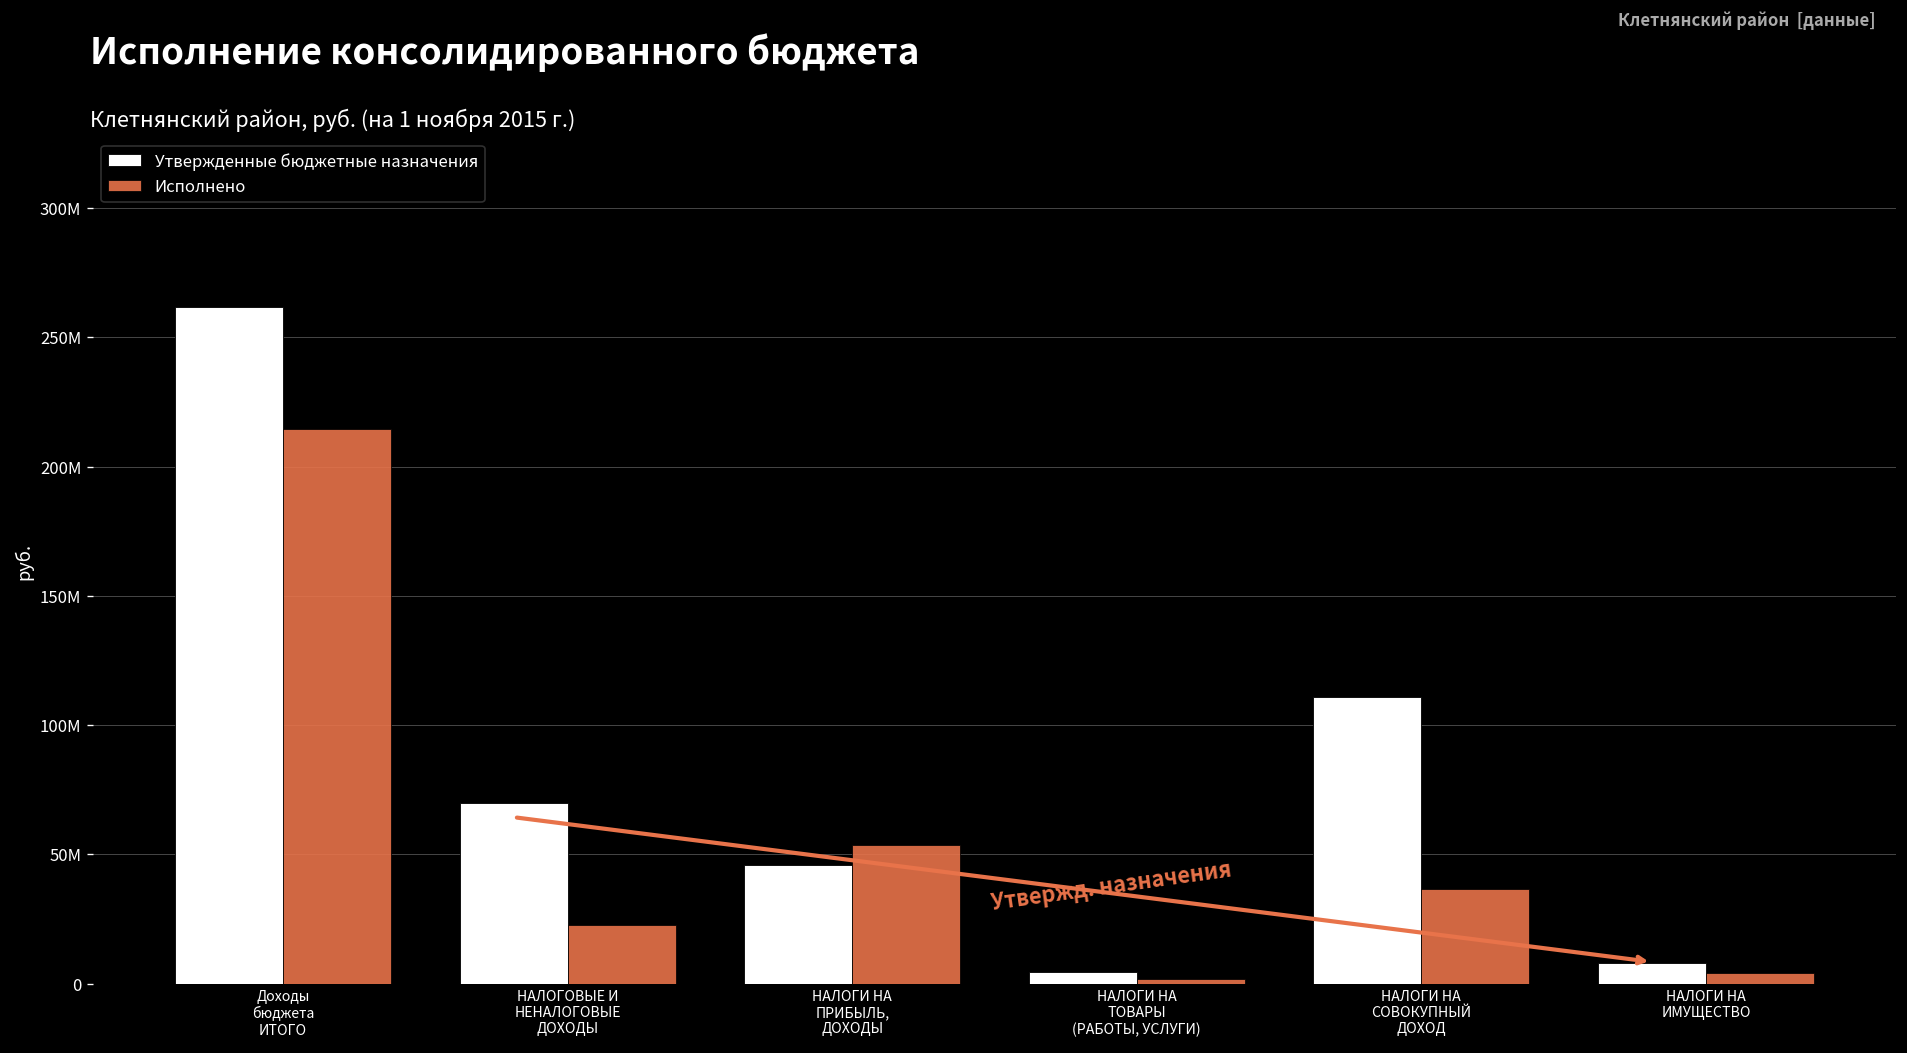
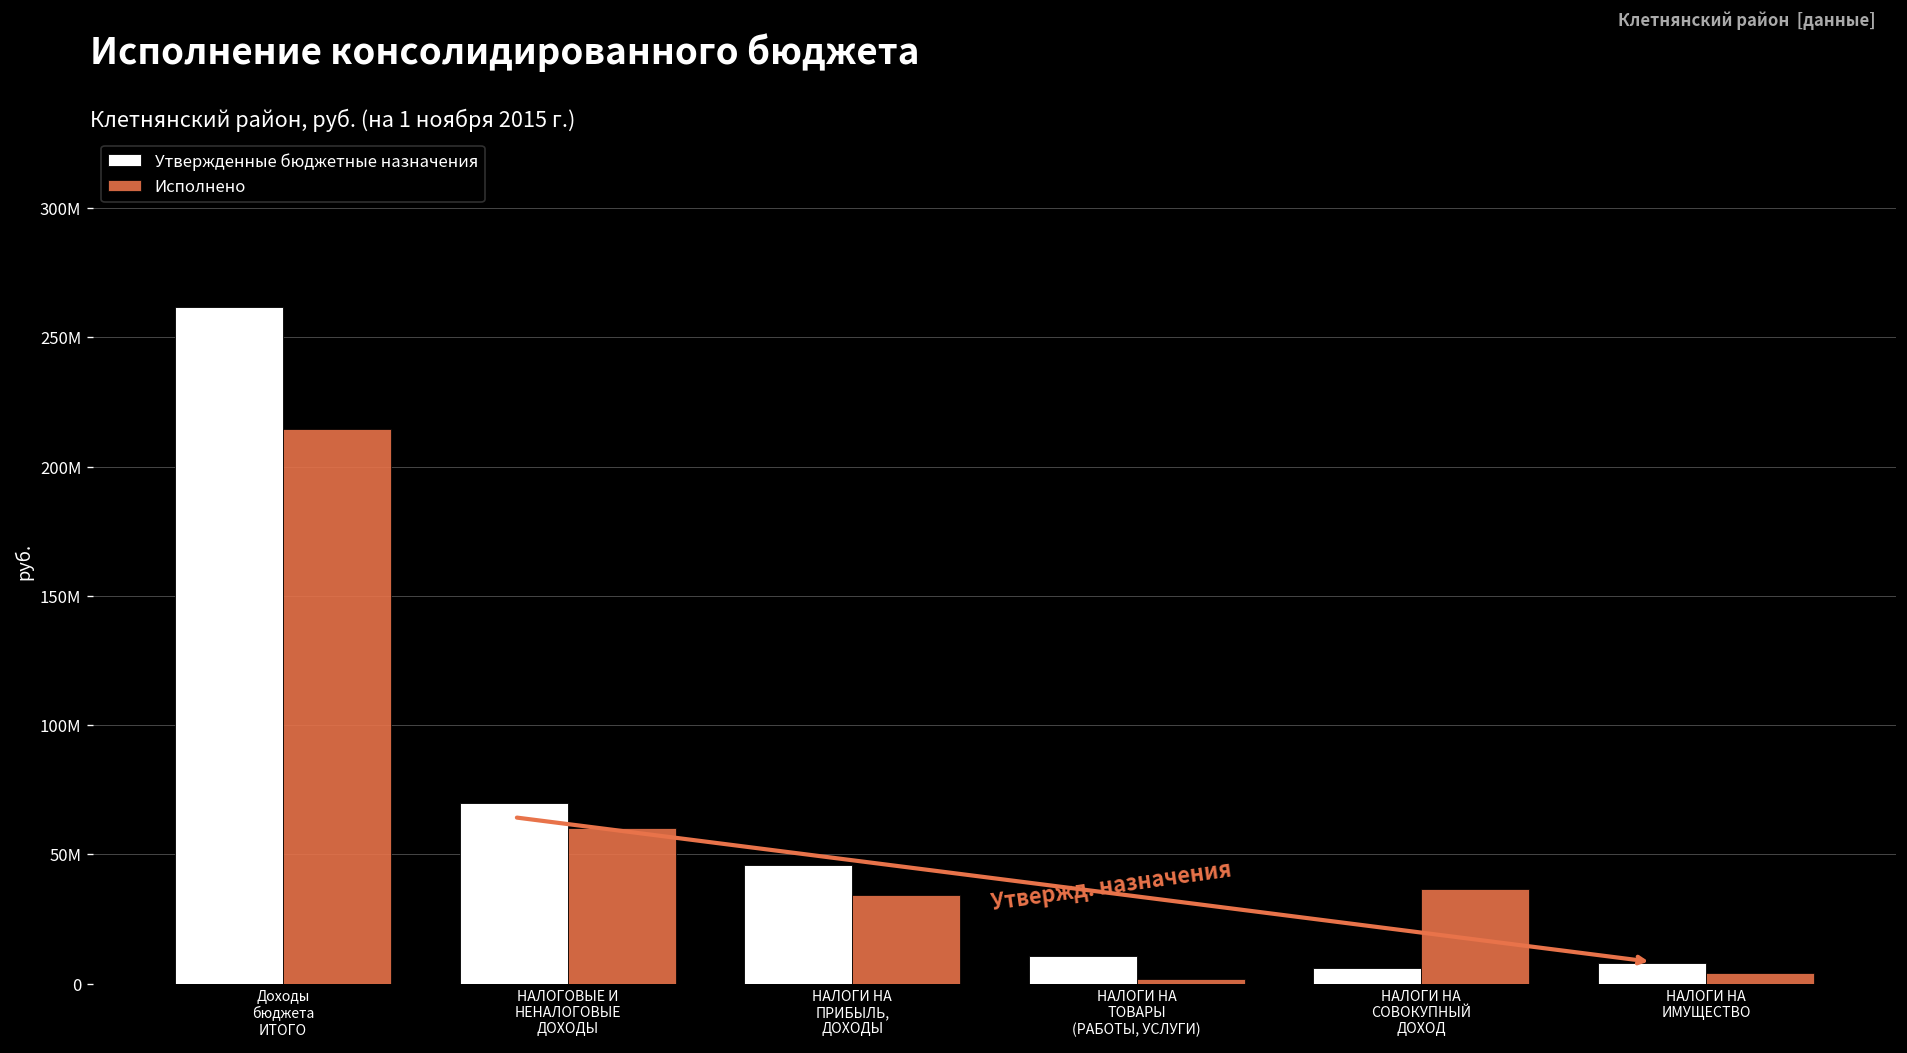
Исполнено, НАЛОГОВЫЕ И НЕНАЛОГОВЫЕ ДОХОДЫ: 23М -> 60М
Исполнено, НАЛОГИ НА ПРИБЫЛЬ, ДОХОДЫ: 54М -> 34М
Утвержденные бюджетные назначения, НАЛОГИ НА ТОВАРЫ (РАБОТЫ, УСЛУГИ): 4М -> 11М
Утвержденные бюджетные назначения, НАЛОГИ НА СОВОКУПНЫЙ ДОХОД: 111М -> 6М
